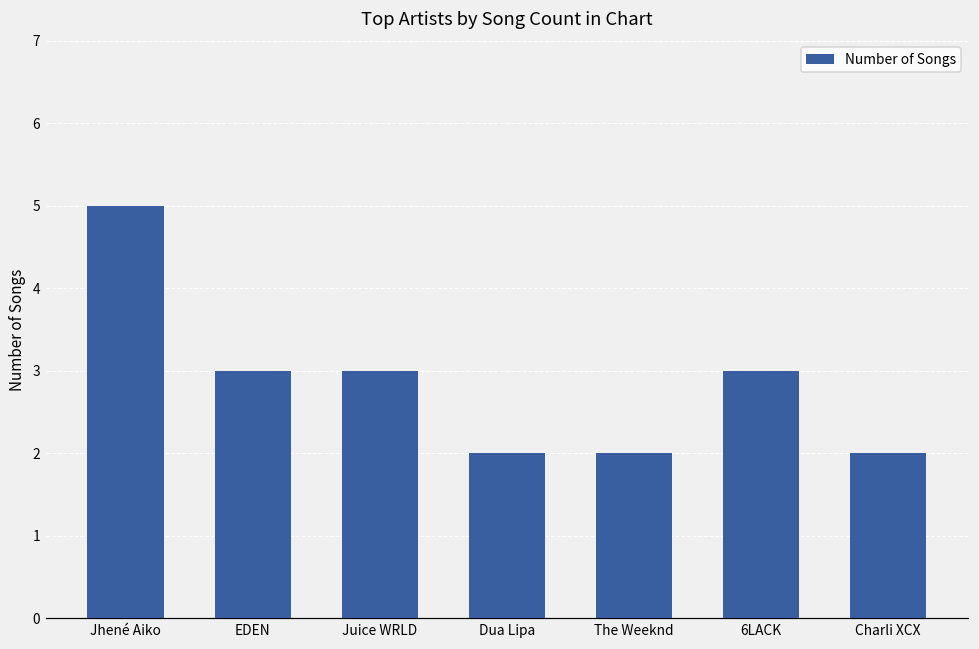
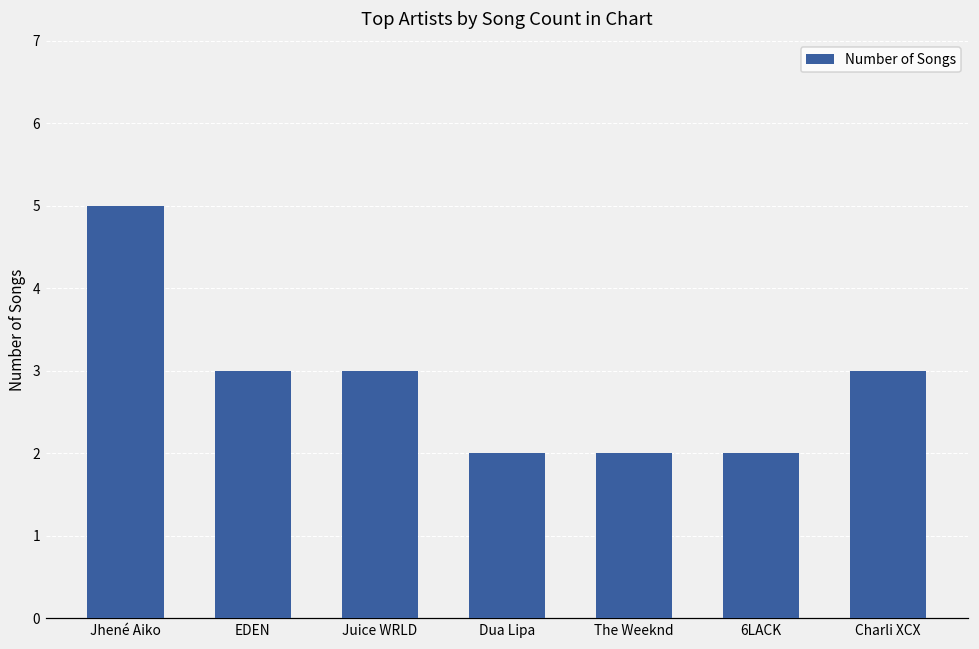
6LACK: 3 -> 2
Charli XCX: 2 -> 3
